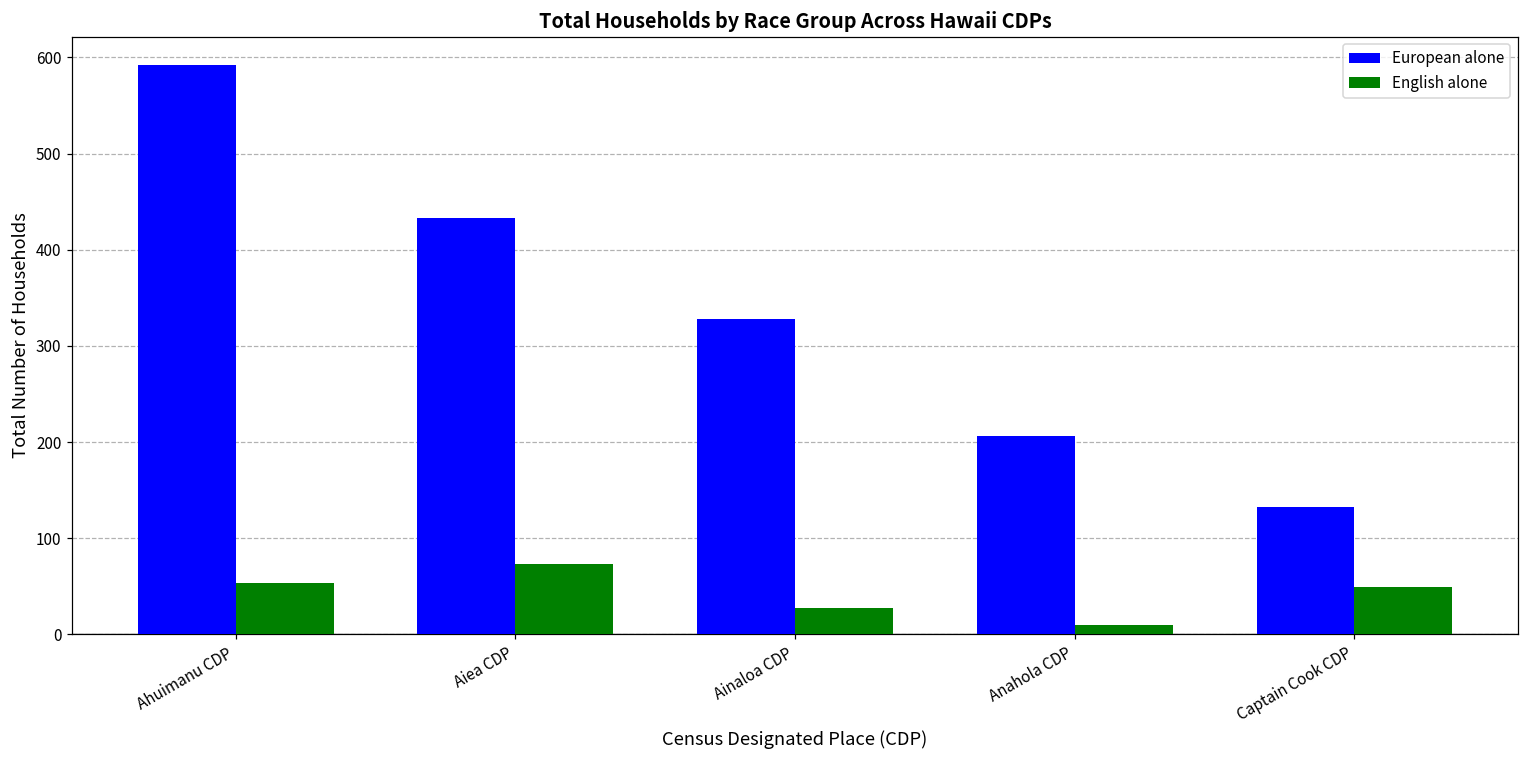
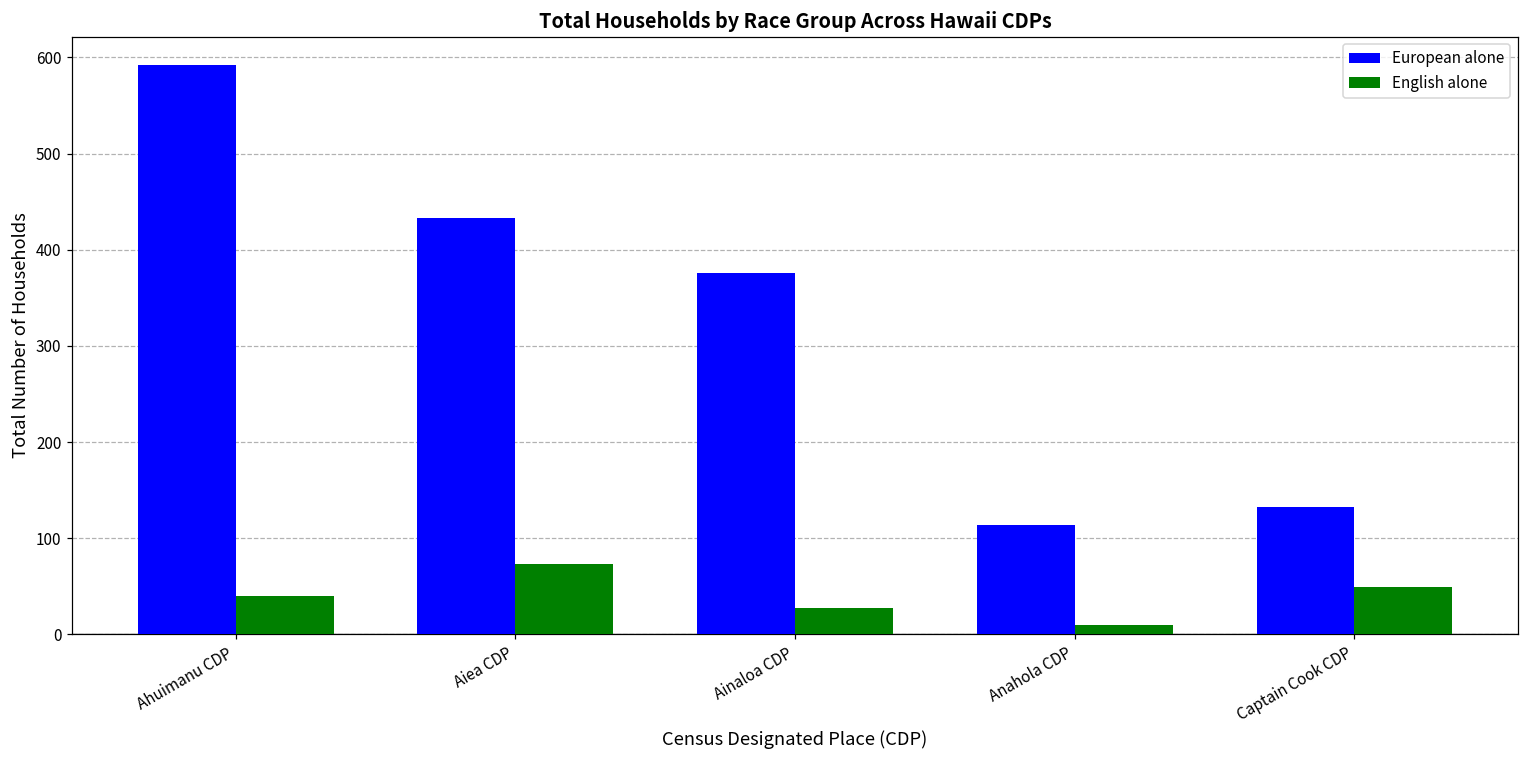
English alone, Ahuimanu CDP: 50 -> 40
European alone, Ainaloa CDP: 330 -> 380
European alone, Anahola CDP: 210 -> 110
